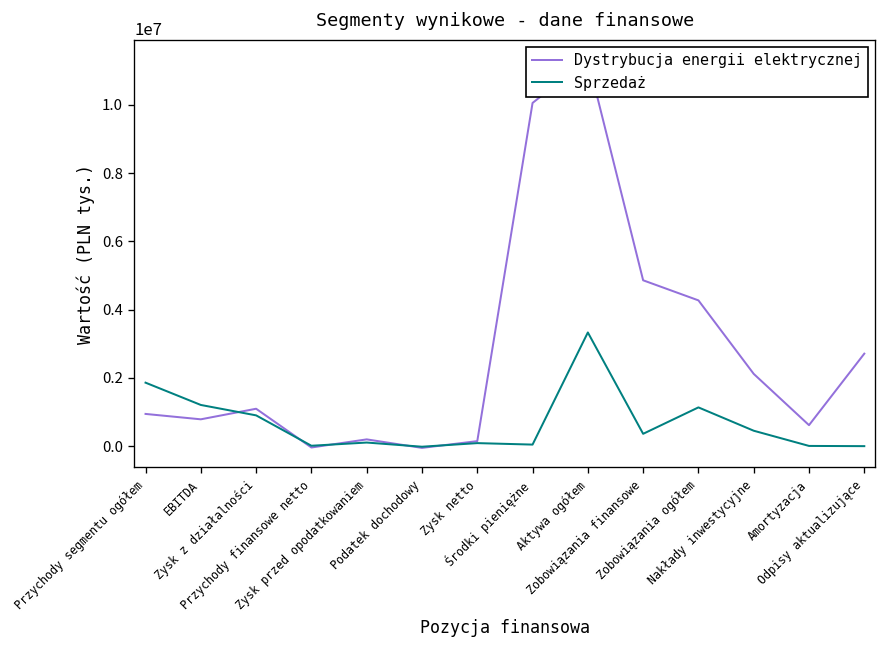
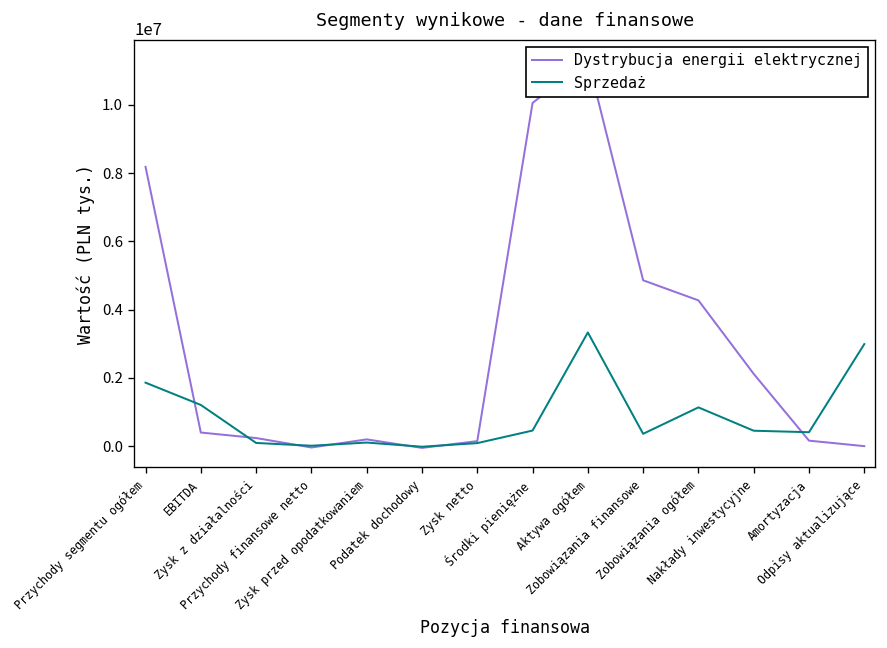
Dystrybucja energii elektrycznej, Przychody segmentu ogółem: 900000 -> 8200000
Dystrybucja energii elektrycznej, EBITDA: 800000 -> 400000
Dystrybucja energii elektrycznej, Zysk z działalności: 1100000 -> 200000
Sprzedaż, Zysk z działalności: 900000 -> 100000
Sprzedaż, Środki pieniężne: 0 -> 500000
Dystrybucja energii elektrycznej, Amortyzacja: 600000 -> 200000
Sprzedaż, Amortyzacja: 0 -> 400000
Dystrybucja energii elektrycznej, Odpisy aktualizujące: 2700000 -> 0
Sprzedaż, Odpisy aktualizujące: 0 -> 3000000
